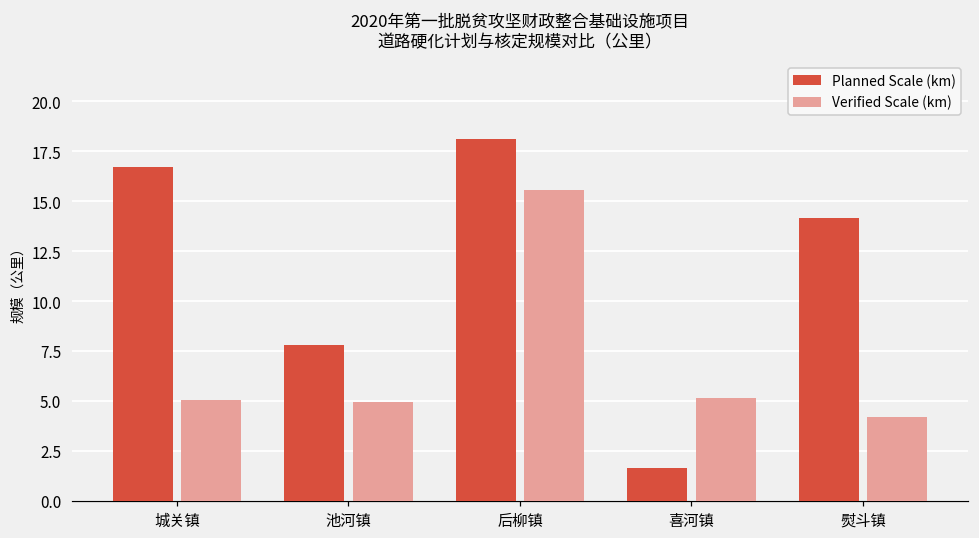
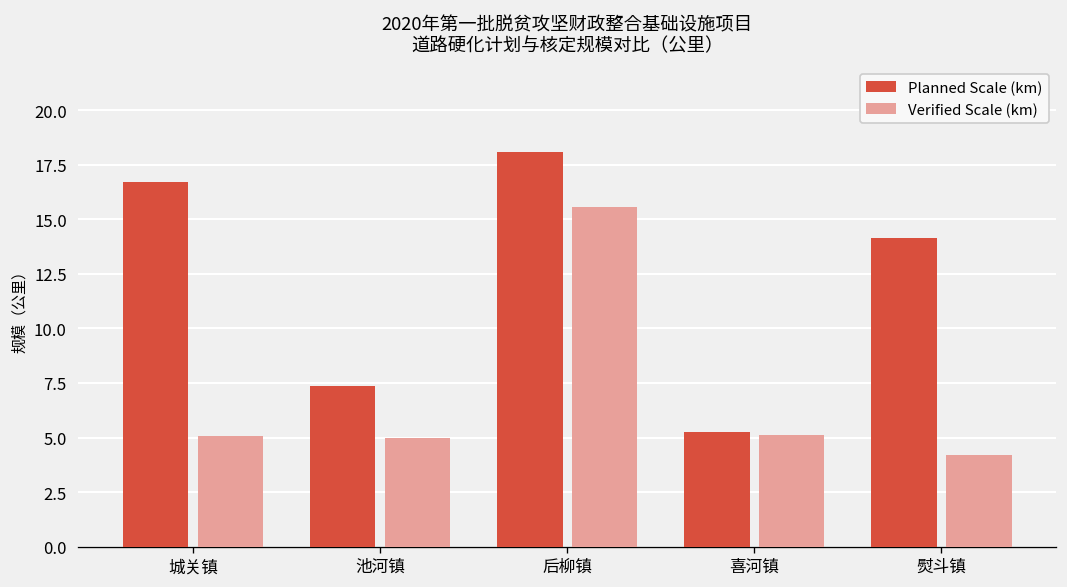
Planned Scale (km), 池河镇: 7.8 -> 7.4
Planned Scale (km), 喜河镇: 1.6 -> 5.3
